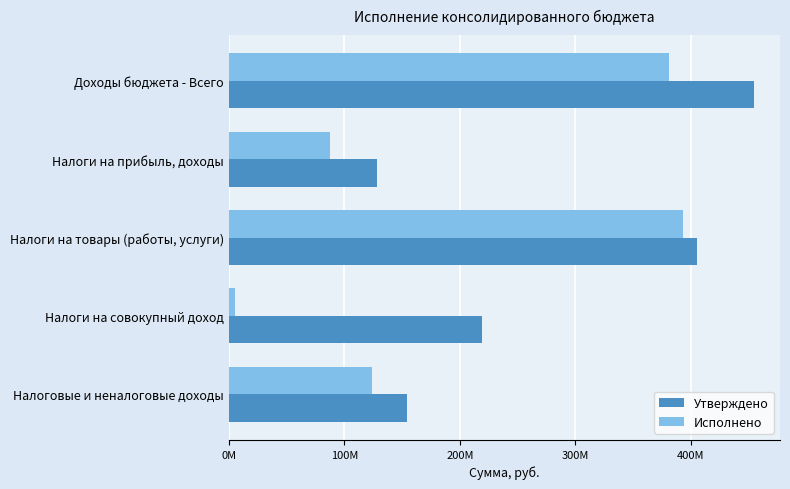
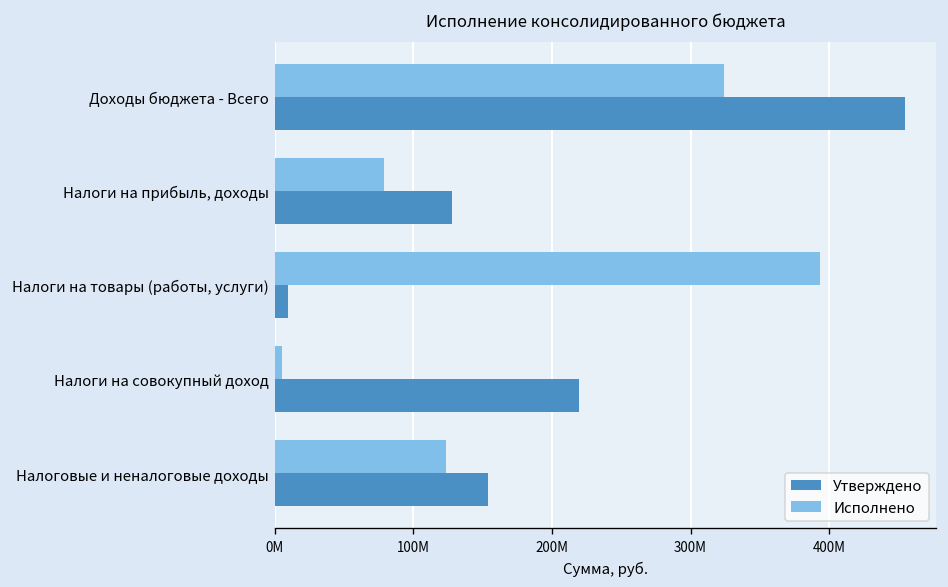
Исполнено, Доходы бюджета - Всего: 381000000 -> 324000000
Исполнено, Налоги на прибыль, доходы: 87000000 -> 79000000
Утверждено, Налоги на товары (работы, услуги): 405000000 -> 9000000
